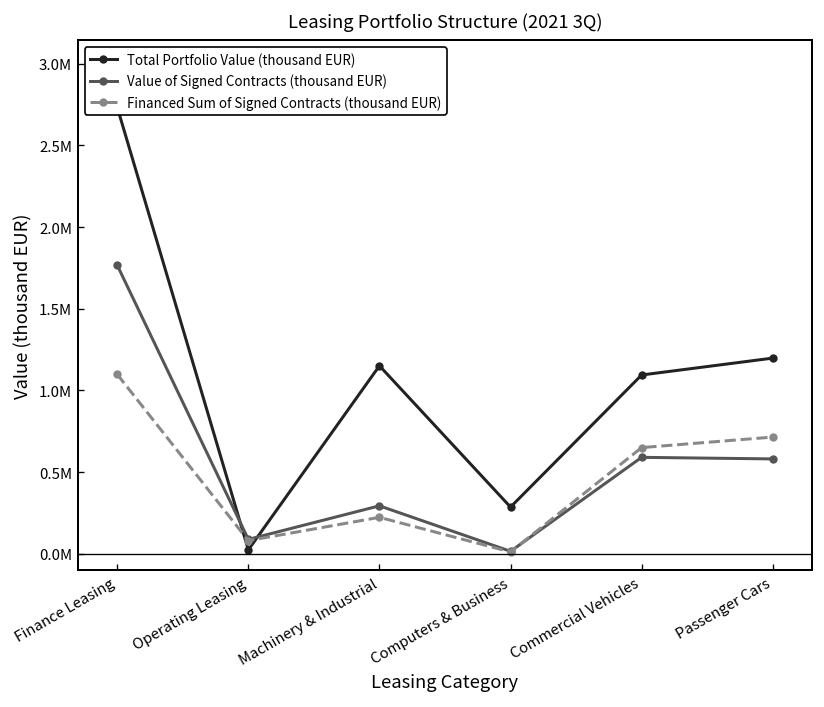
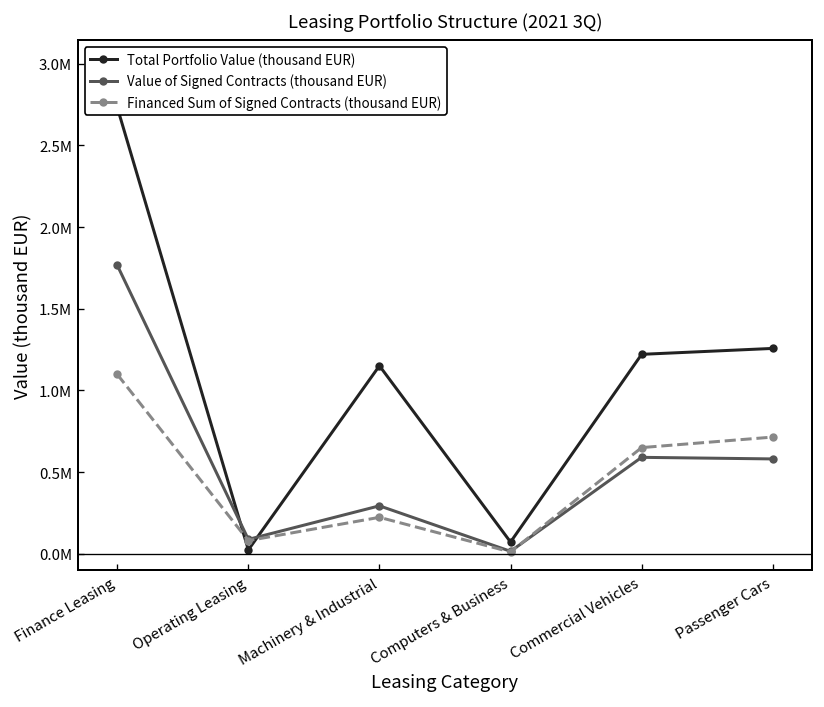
Total Portfolio Value (thousand EUR), Computers & Business: 290000 -> 70000
Total Portfolio Value (thousand EUR), Commercial Vehicles: 1090000 -> 1220000
Total Portfolio Value (thousand EUR), Passenger Cars: 1200000 -> 1260000
